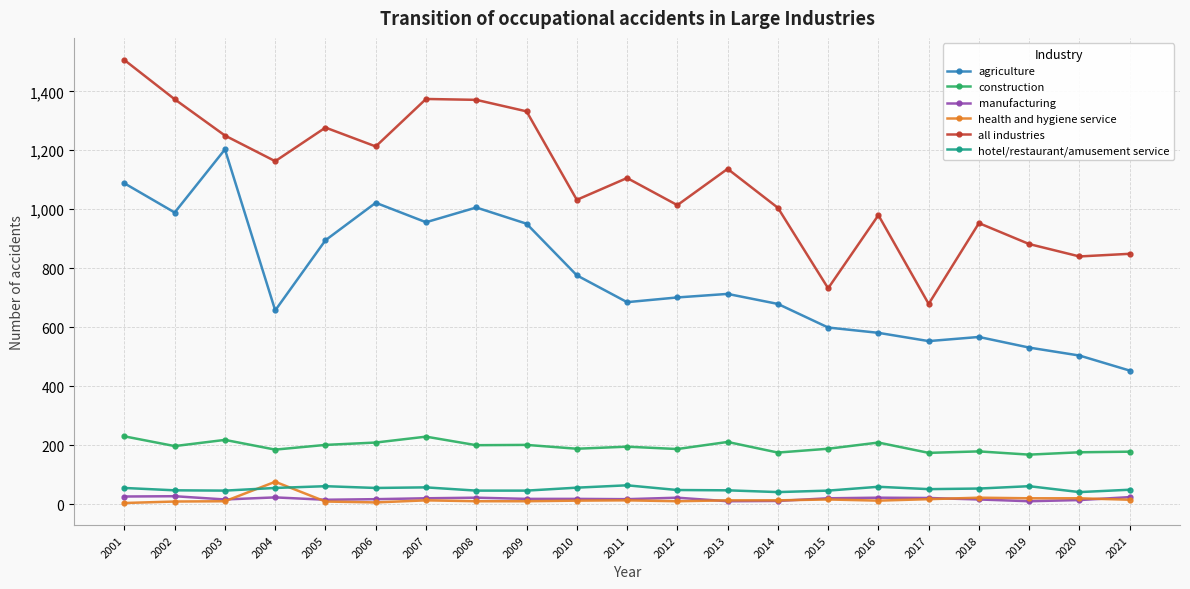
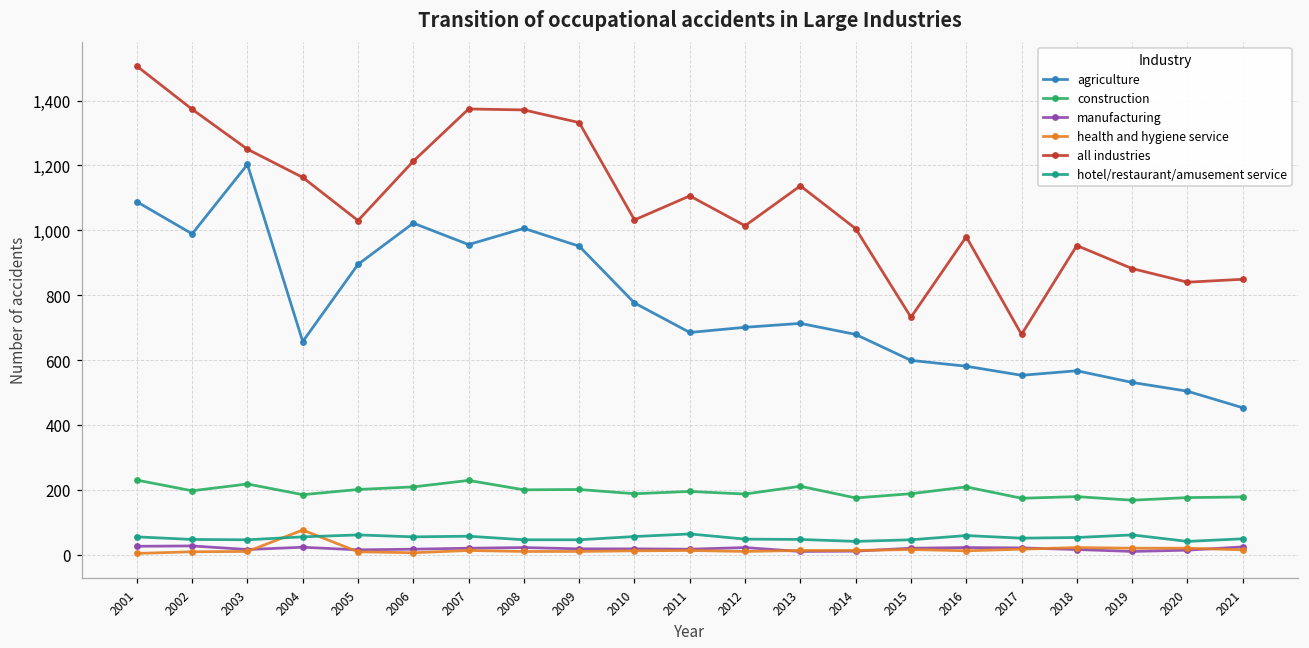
all industries, 2005: 1,280 -> 1,030
